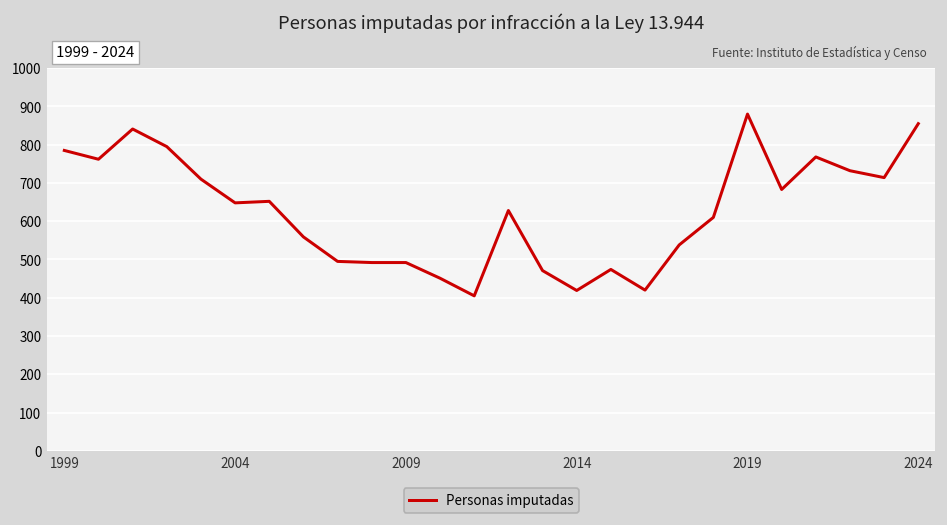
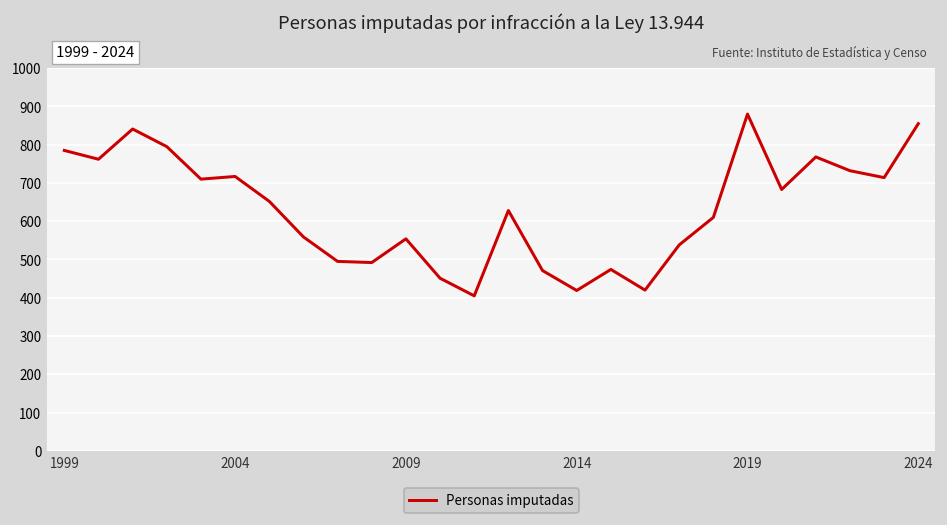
2004: 650 -> 720
2009: 490 -> 550
